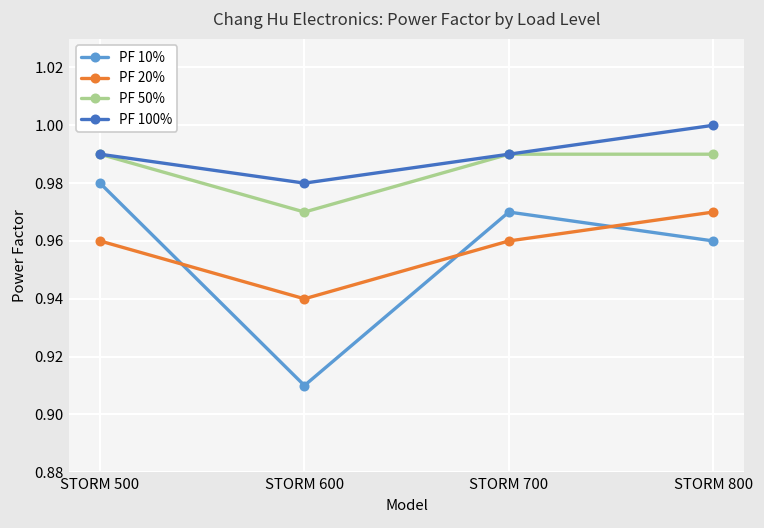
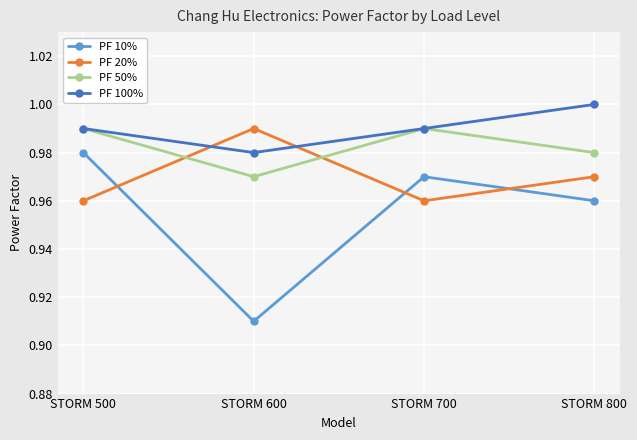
PF 20%, STORM 600: 0.94 -> 0.99
PF 50%, STORM 800: 0.99 -> 0.98
